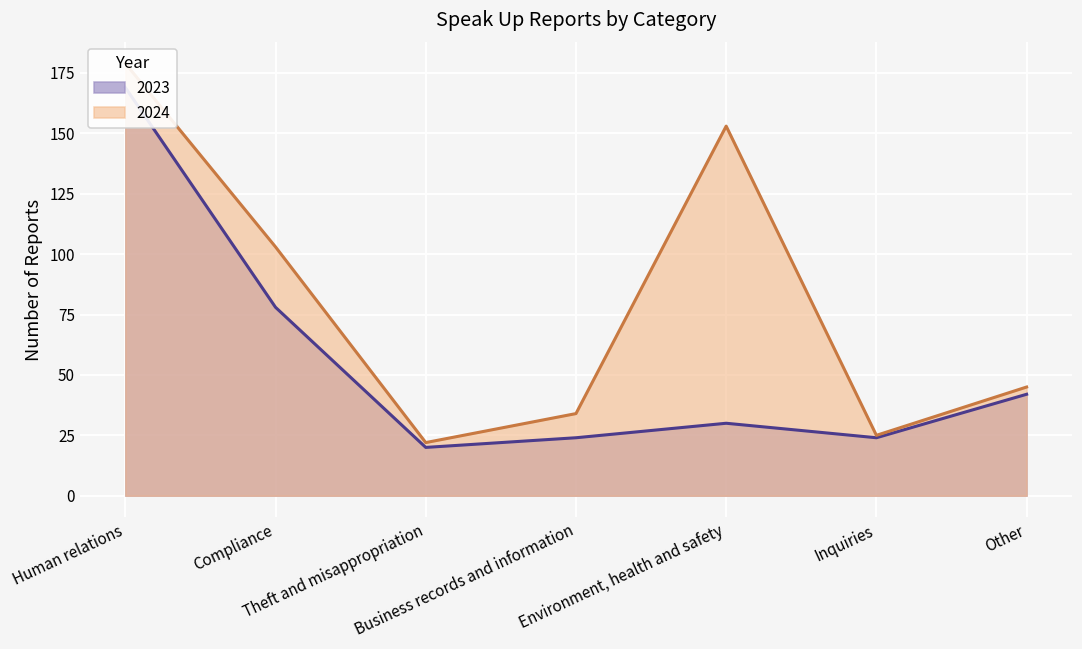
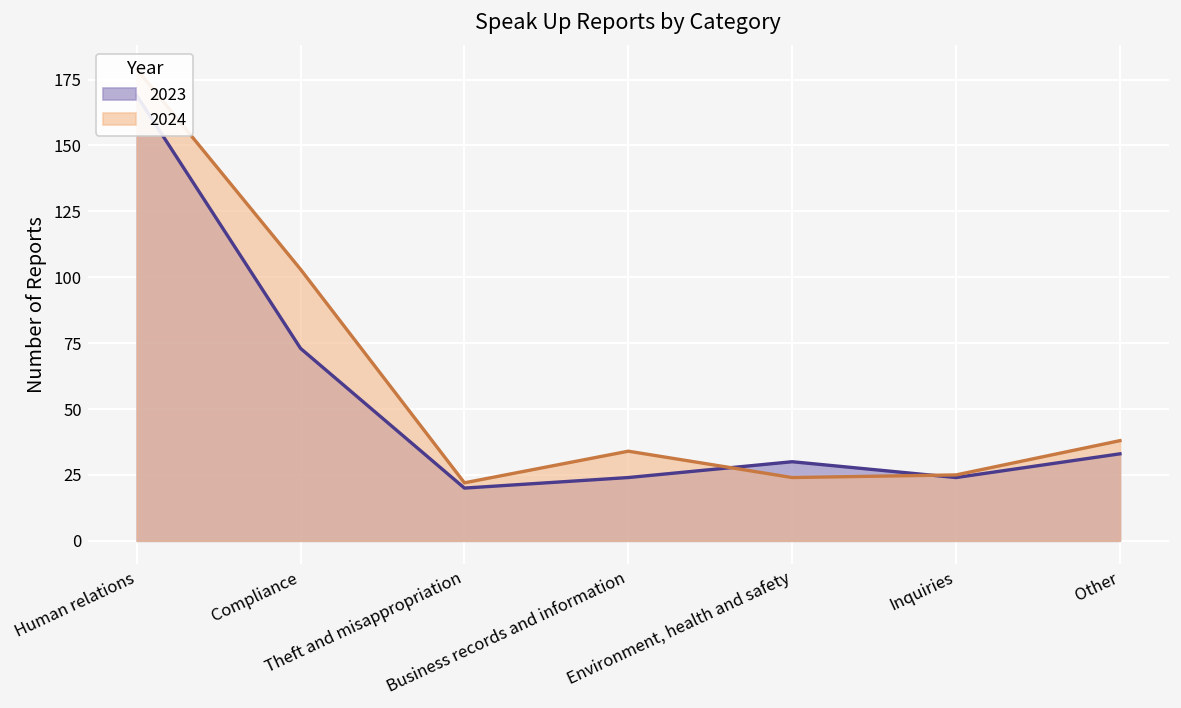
2023, Compliance: 78 -> 73
2024, Environment, health and safety: 153 -> 24
2023, Other: 42 -> 33
2024, Other: 45 -> 38
